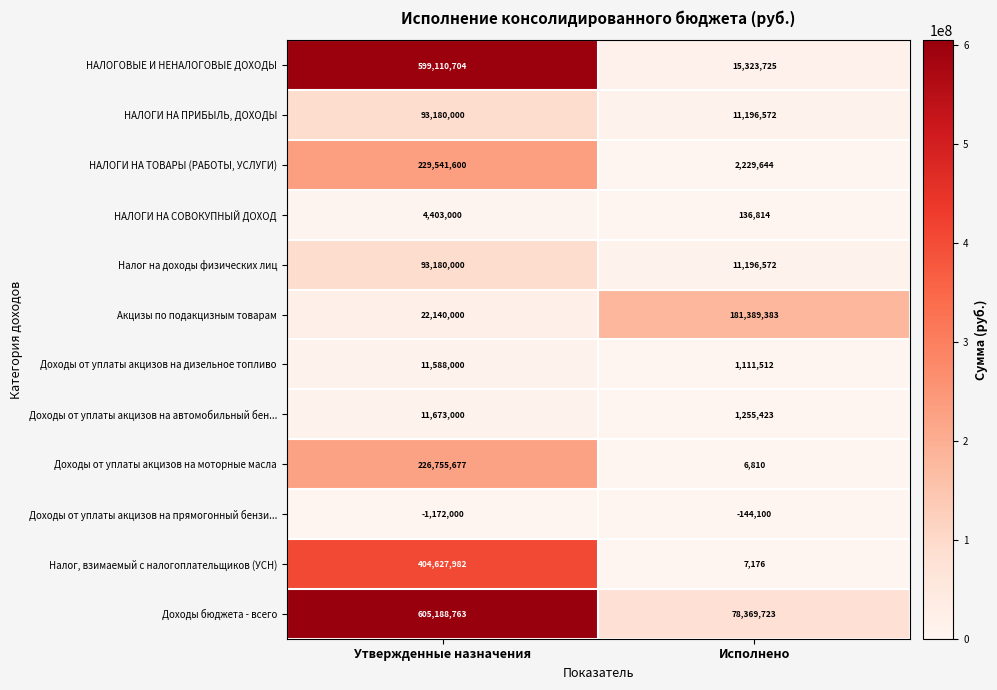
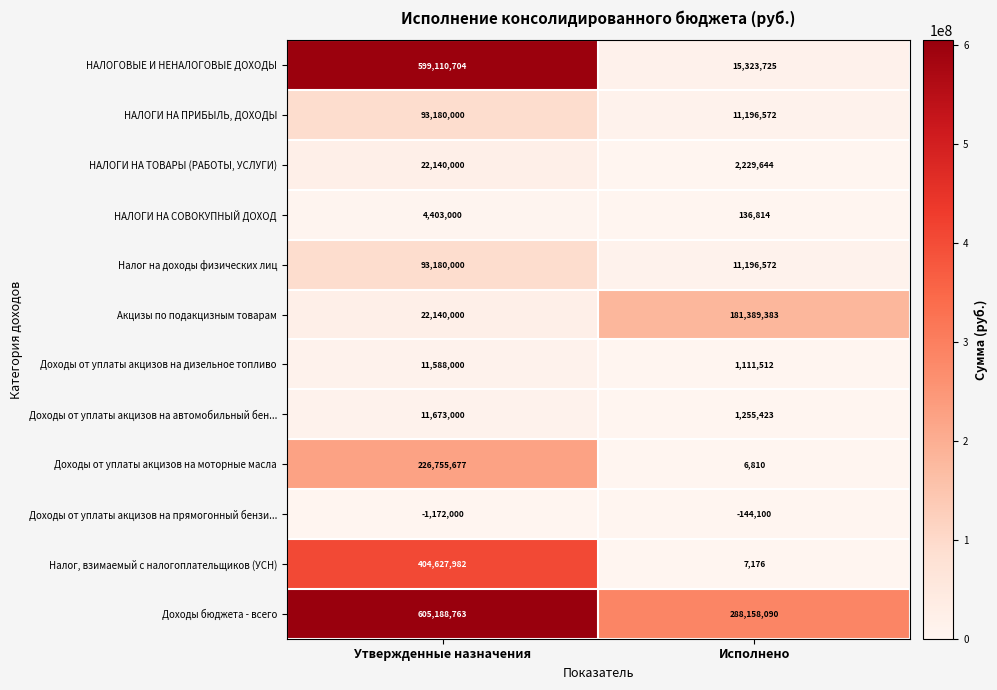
НАЛОГИ НА ТОВАРЫ (РАБОТЫ, УСЛУГИ), Утвержденные назначения: 229,541,600 -> 22,140,000
Доходы бюджета - всего, Исполнено: 78,369,723 -> 288,158,090
